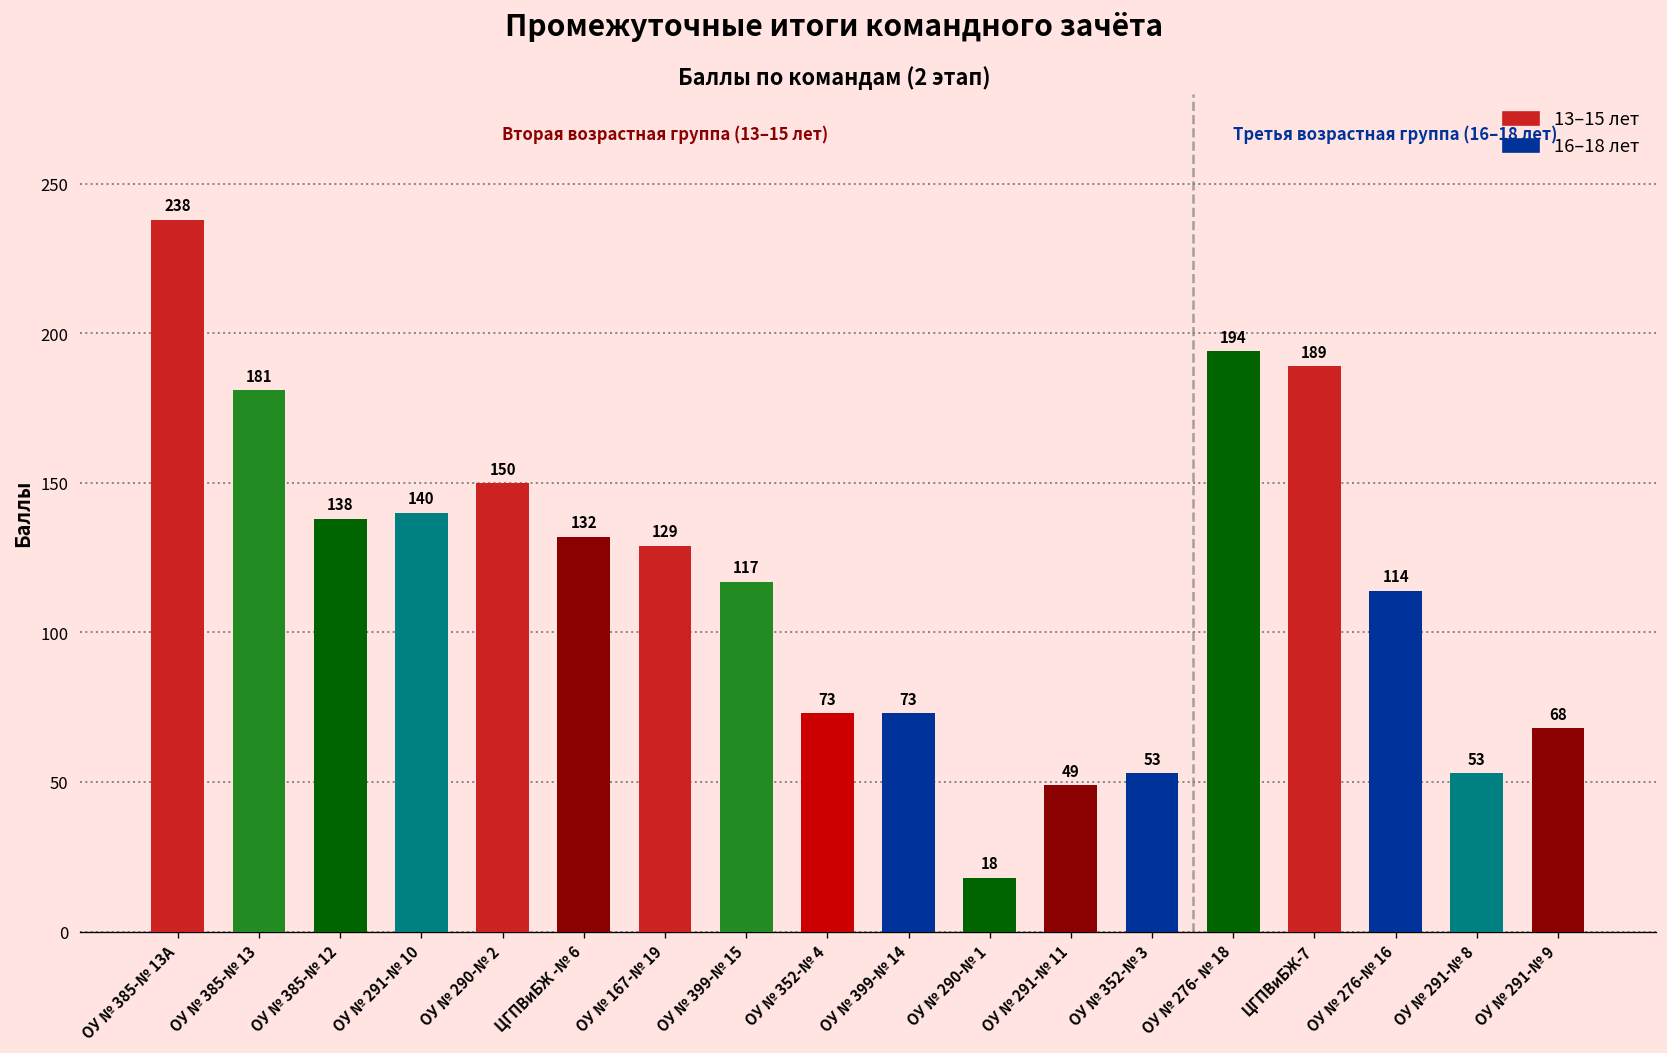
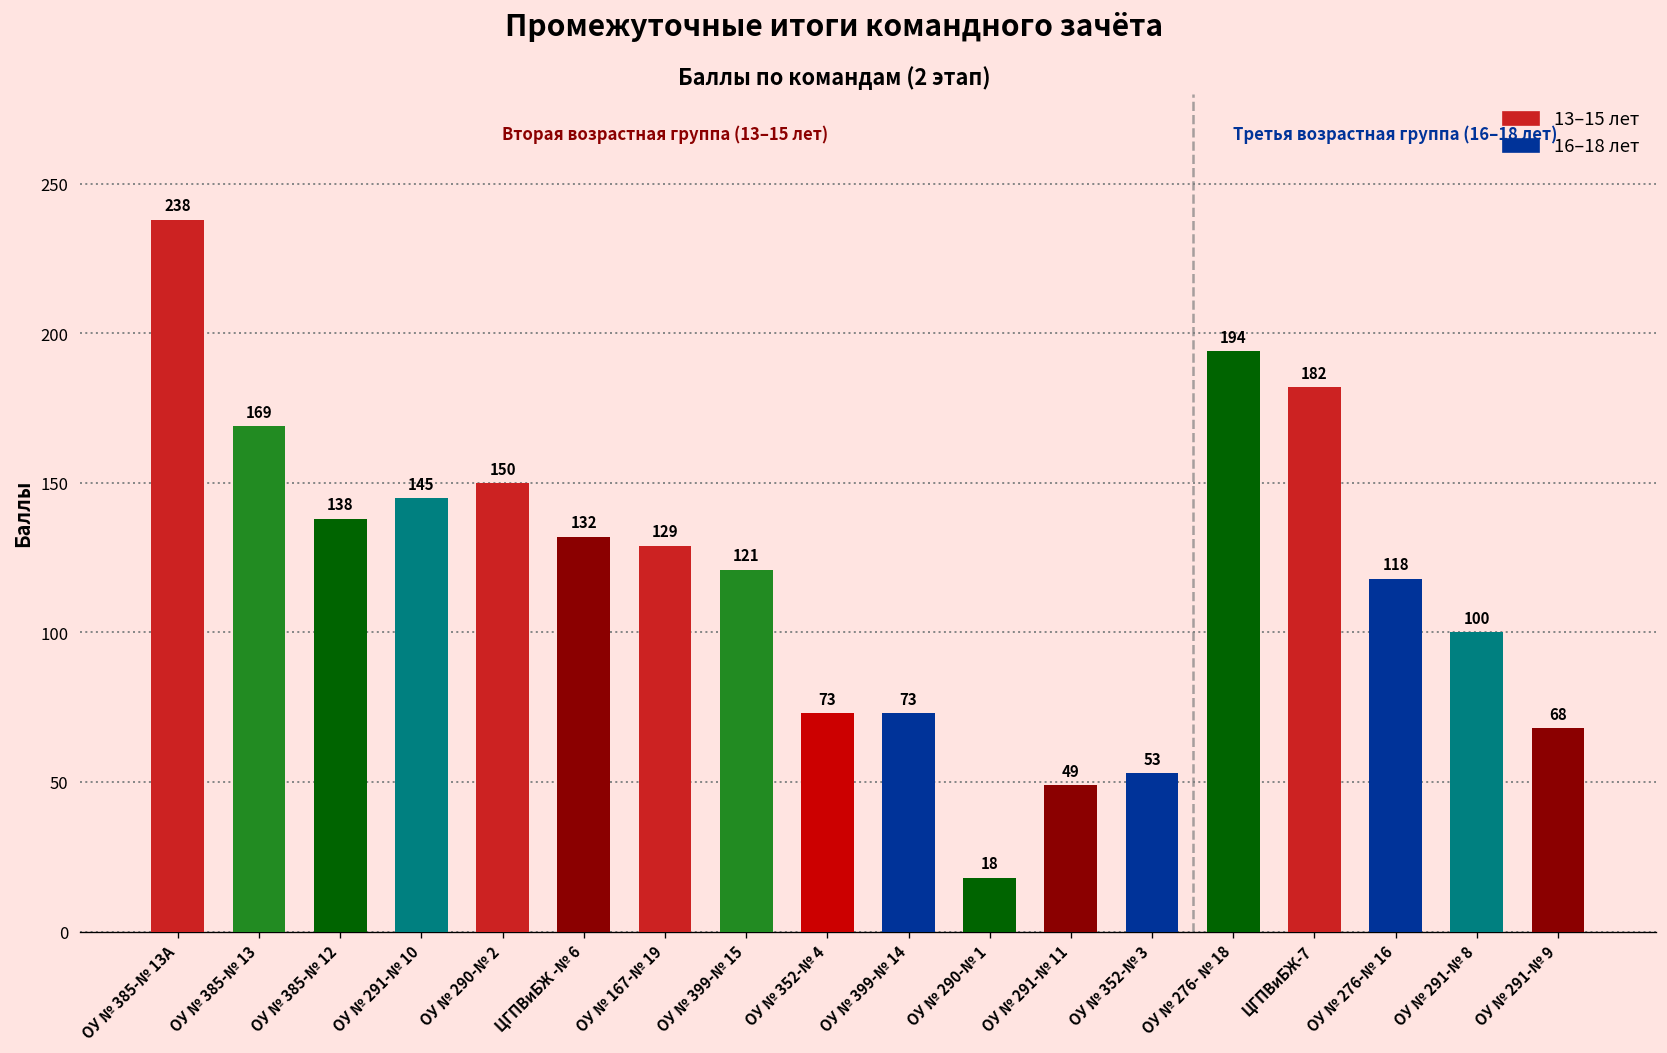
ОУ № 385-№ 13: 181 -> 169
ОУ № 291-№ 10: 140 -> 145
ОУ № 399-№ 15: 117 -> 121
ЦГПВиБЖ-7: 189 -> 182
ОУ № 276-№ 16: 114 -> 118
ОУ № 291-№ 8: 53 -> 100
